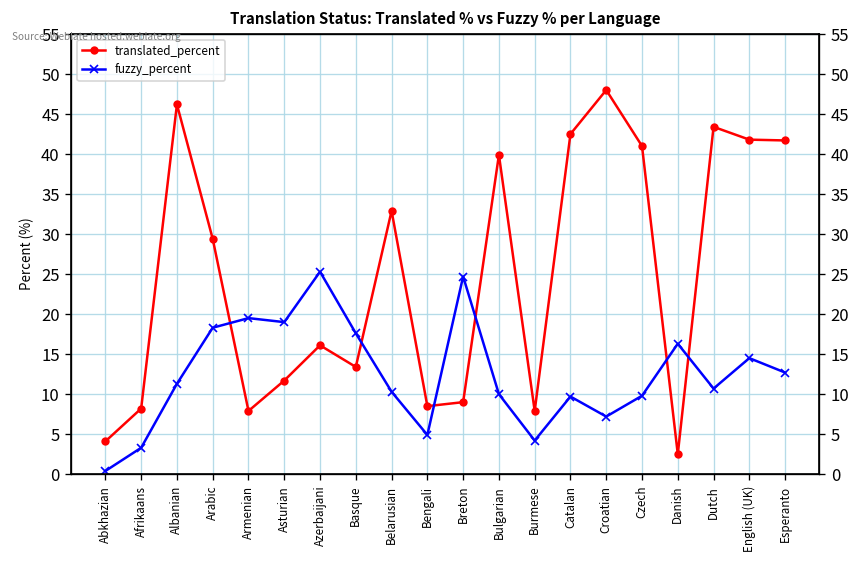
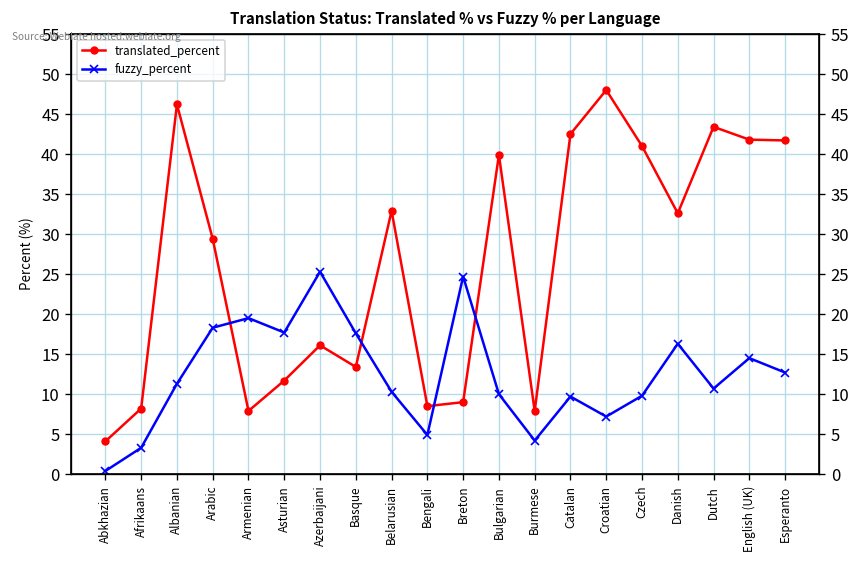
fuzzy_percent, Asturian: 19 -> 18
translated_percent, Danish: 3 -> 33
